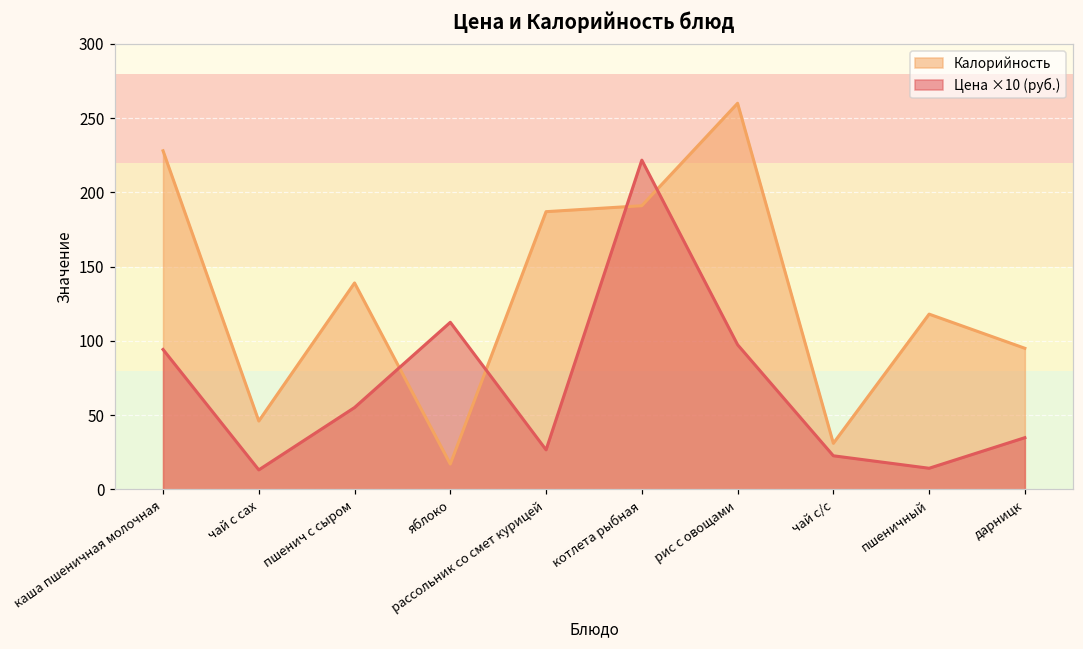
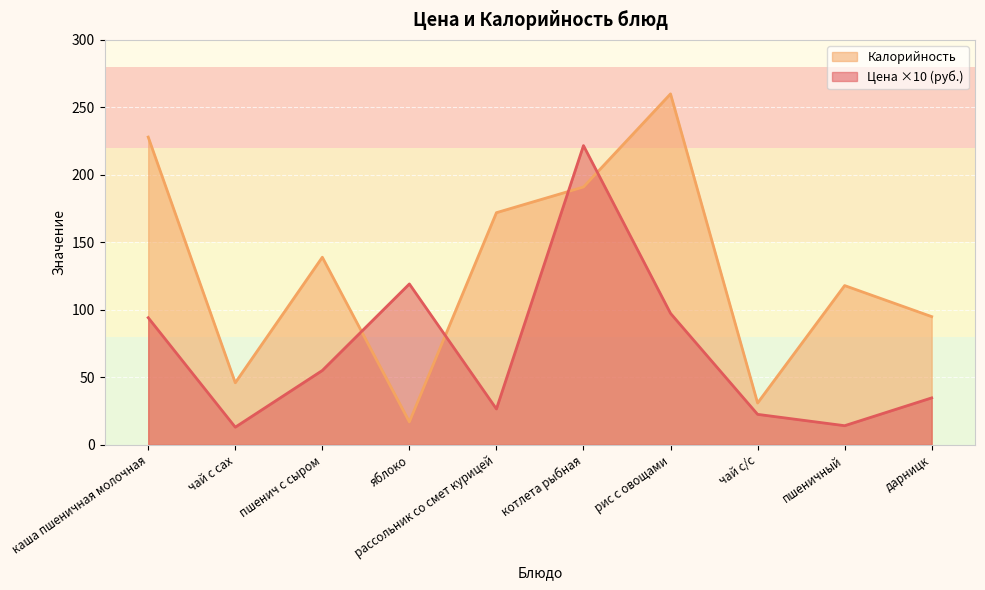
Цена ×10 (руб.), яблоко: 113 -> 119
Калорийность, рассольник со смет курицей: 187 -> 172
